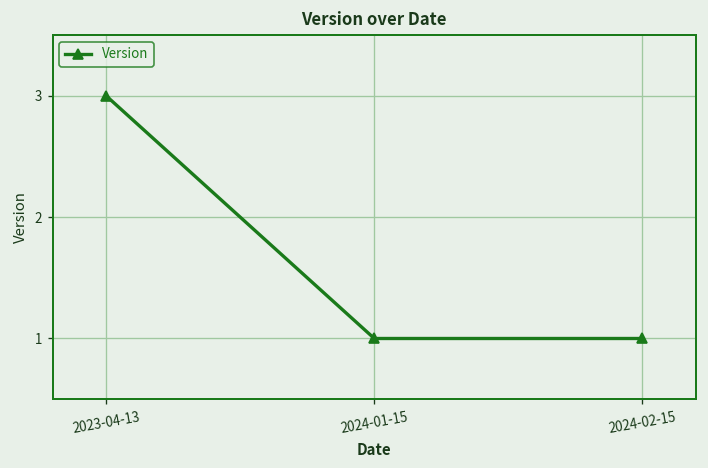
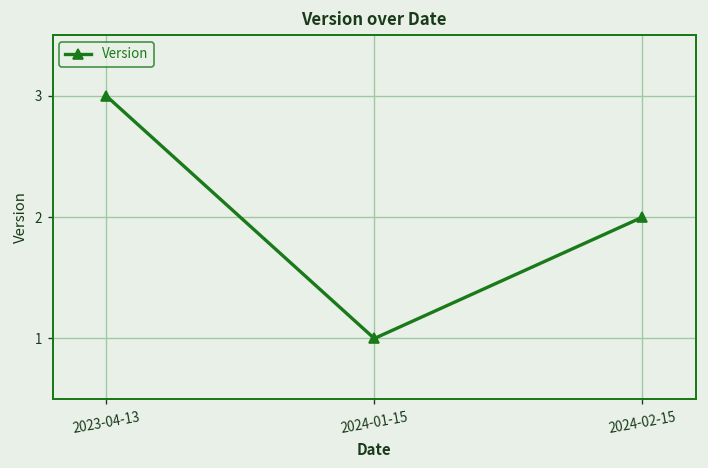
2024-02-15: 1 -> 2
